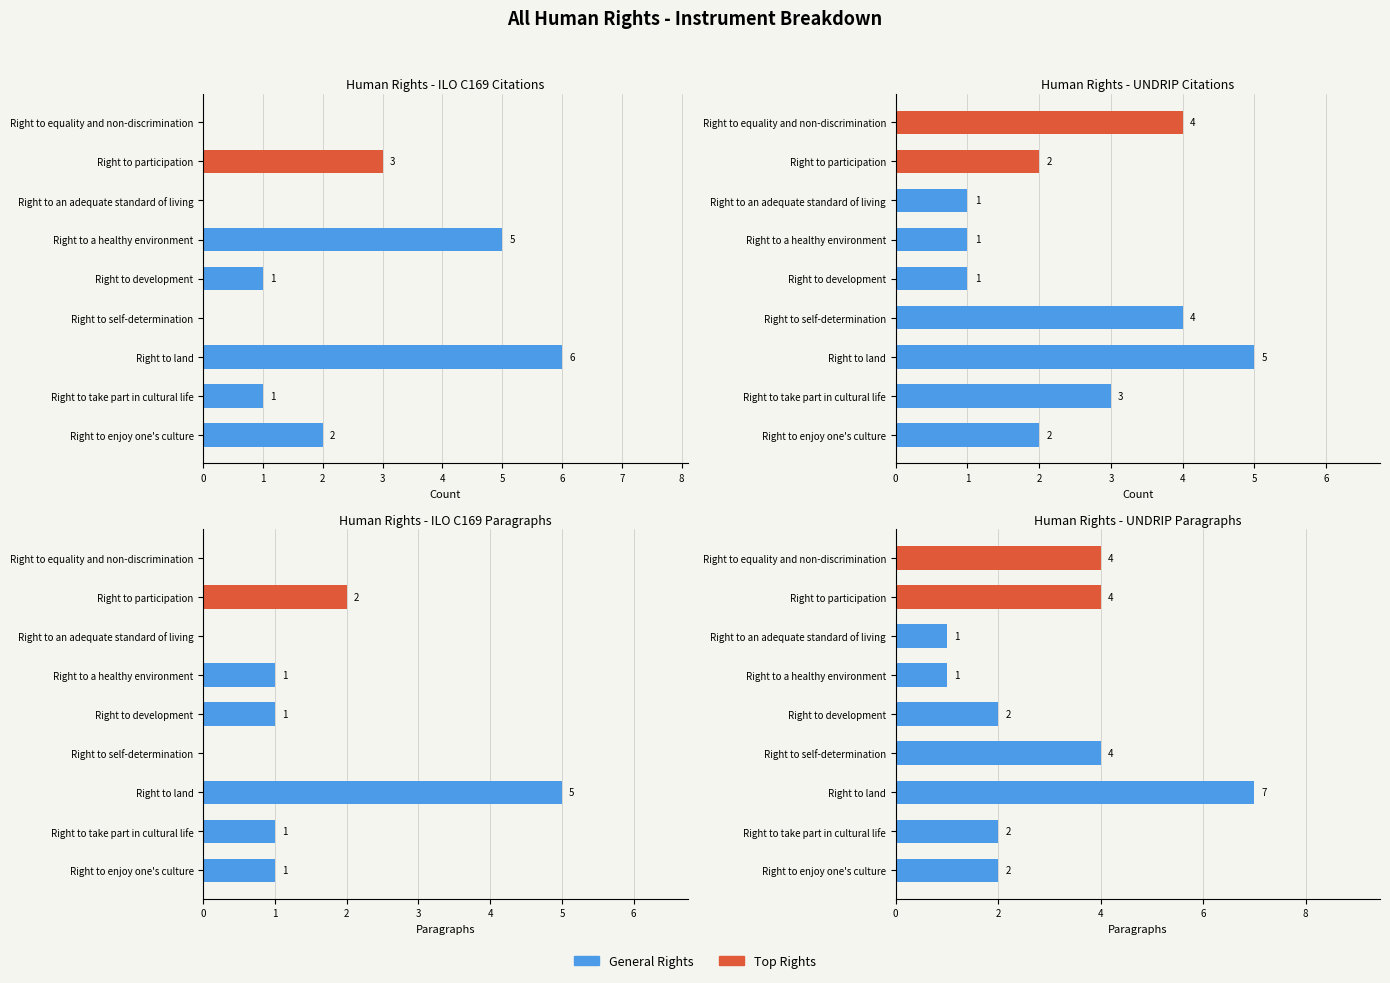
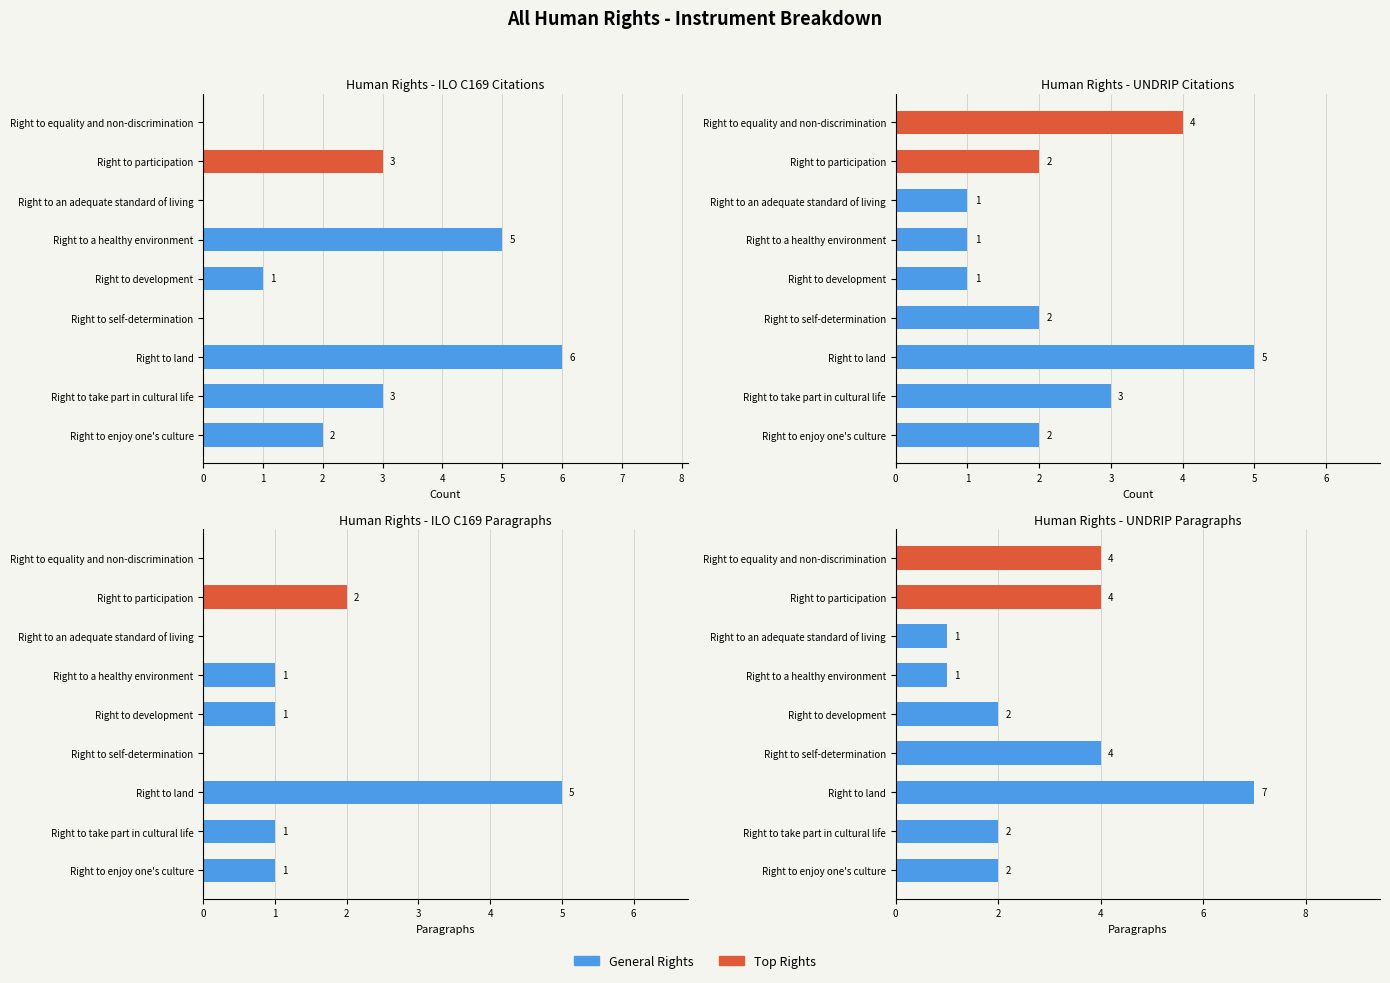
Human Rights - ILO C169 Citations, Right to take part in cultural life: 1 -> 3
Human Rights - UNDRIP Citations, Right to self-determination: 4 -> 2
